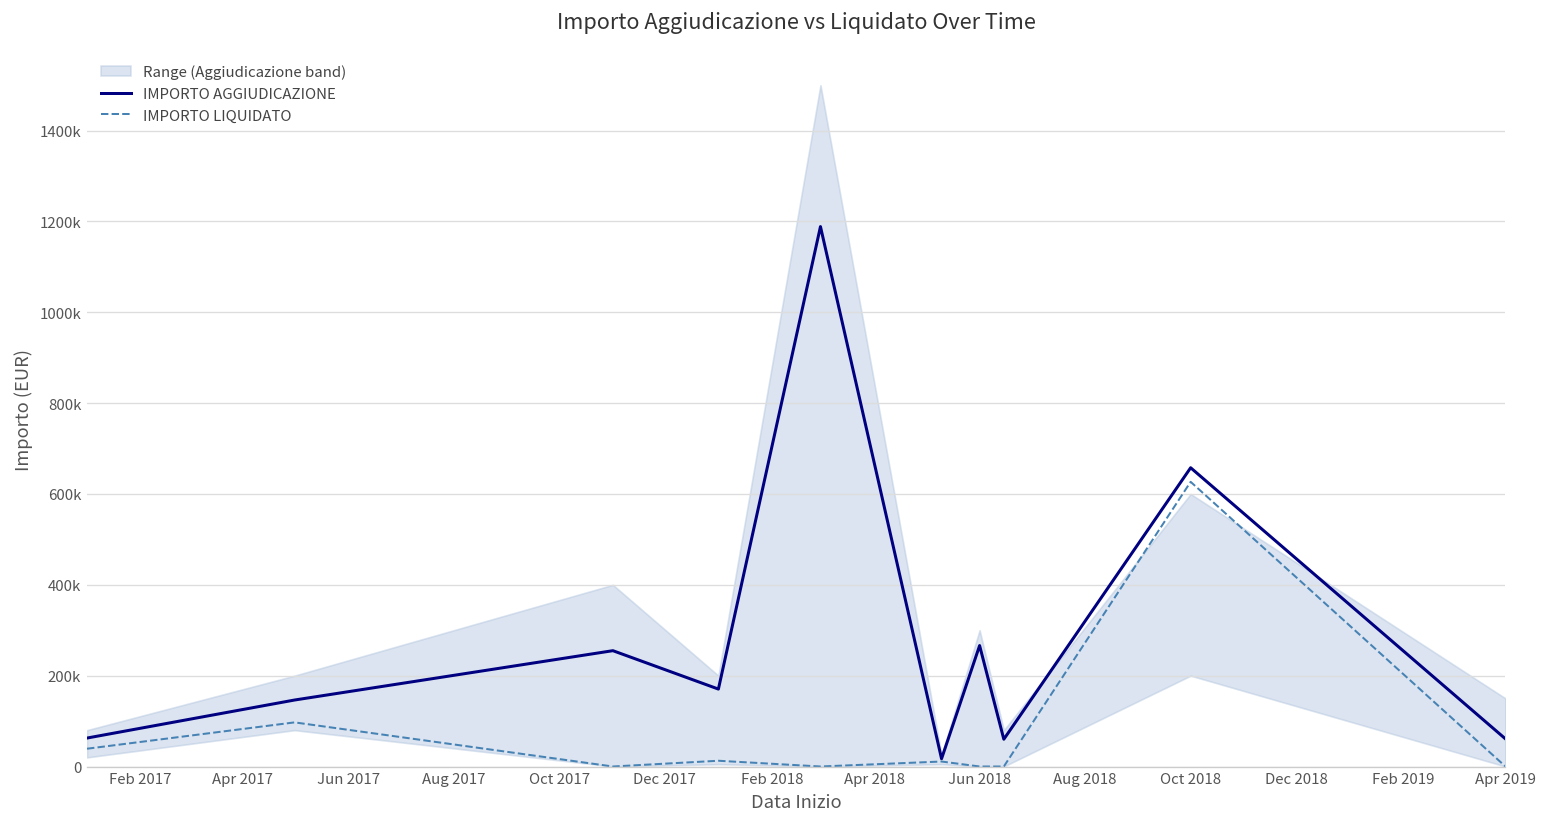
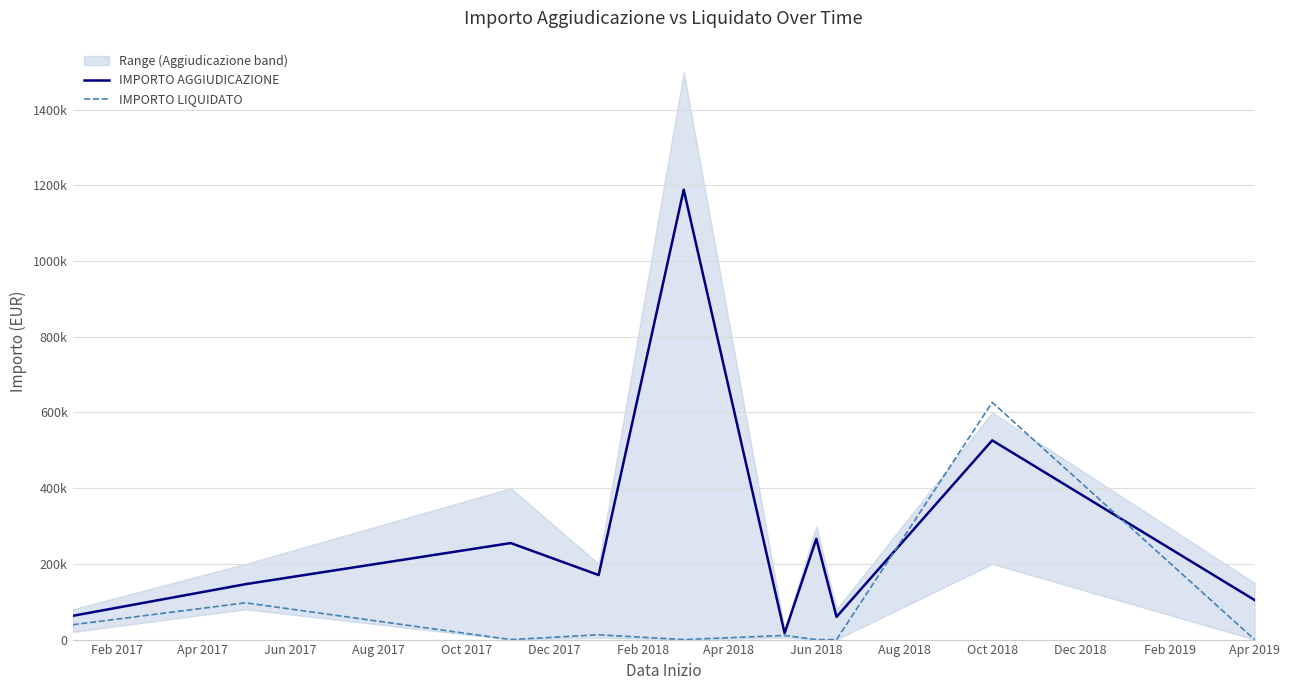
IMPORTO AGGIUDICAZIONE, Oct 2018: 660000 -> 530000
IMPORTO AGGIUDICAZIONE, Apr 2019: 60000 -> 100000
